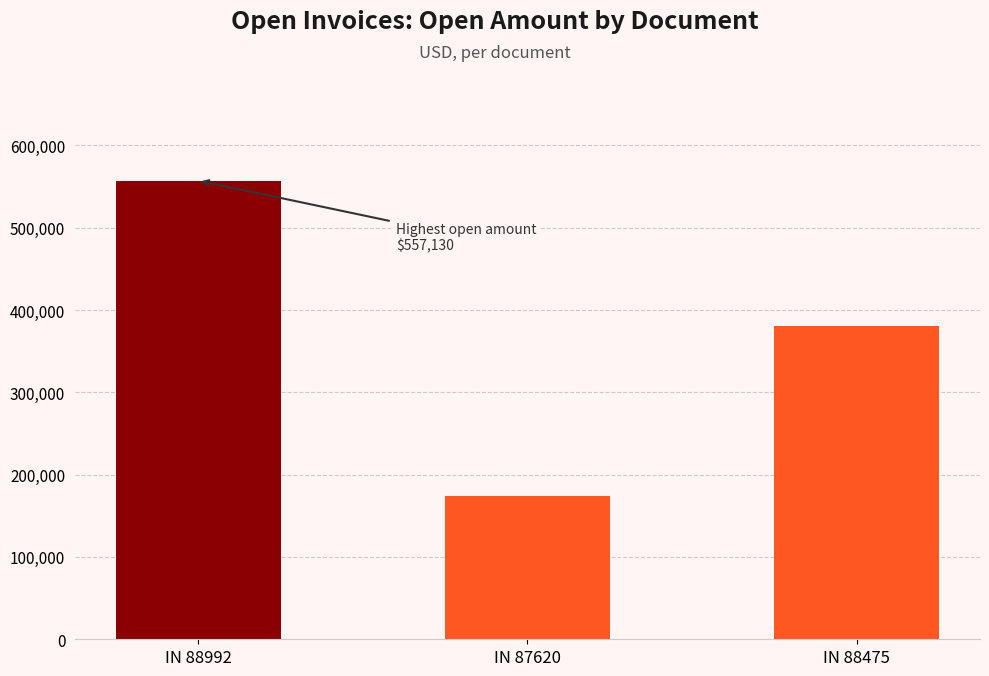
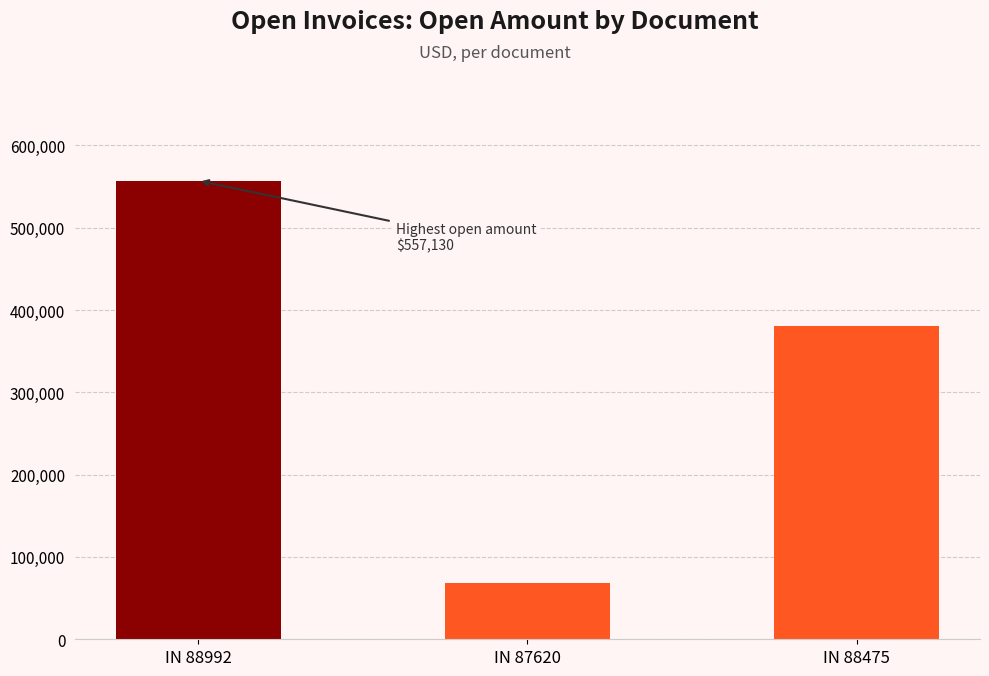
IN 87620: 170,000 -> 70,000
